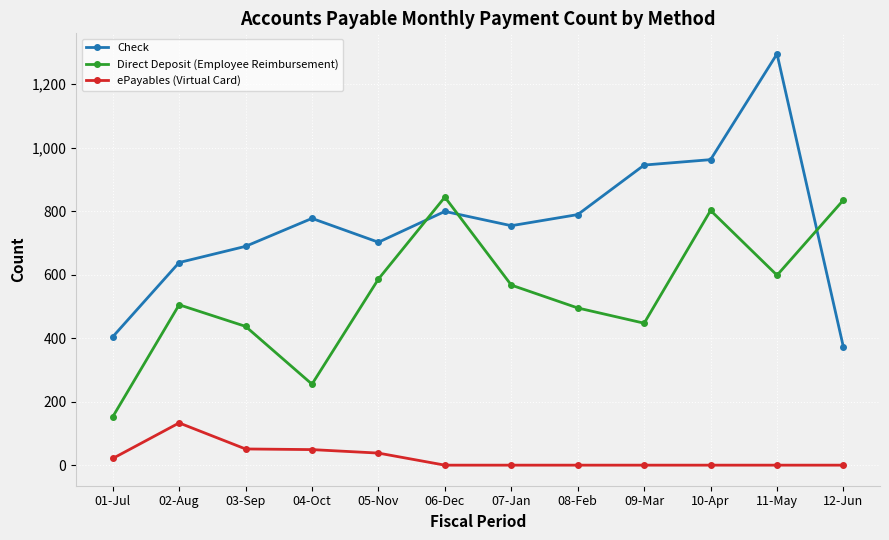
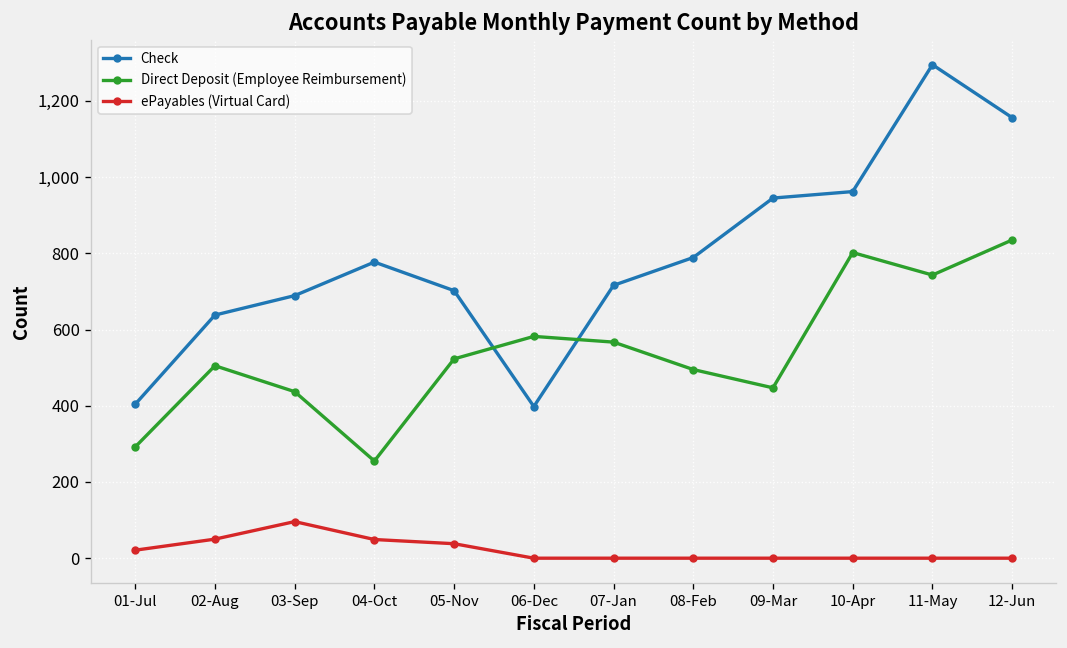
Direct Deposit (Employee Reimbursement), 01-Jul: 150 -> 290
ePayables (Virtual Card), 02-Aug: 130 -> 50
ePayables (Virtual Card), 03-Sep: 50 -> 100
Direct Deposit (Employee Reimbursement), 05-Nov: 590 -> 520
Check, 06-Dec: 800 -> 400
Direct Deposit (Employee Reimbursement), 06-Dec: 840 -> 580
Check, 07-Jan: 750 -> 720
Direct Deposit (Employee Reimbursement), 11-May: 600 -> 740
Check, 12-Jun: 370 -> 1,160
